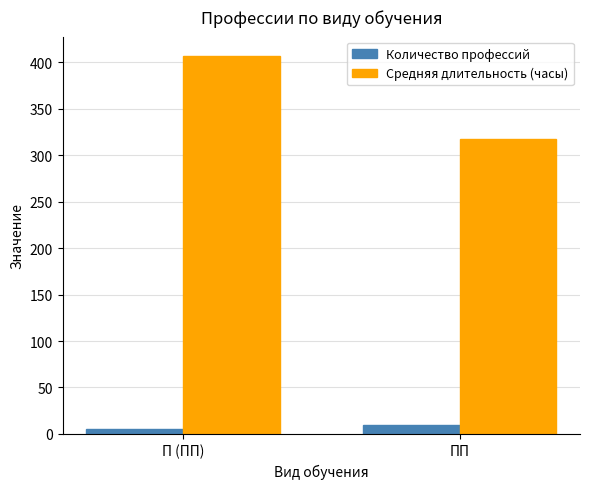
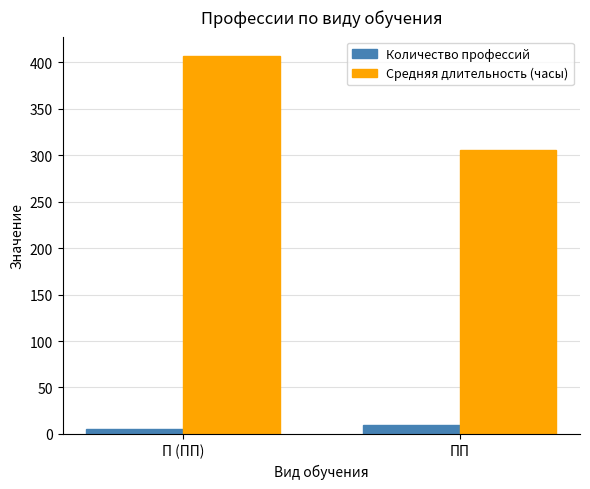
Средняя длительность (часы), ПП: 320 -> 310
